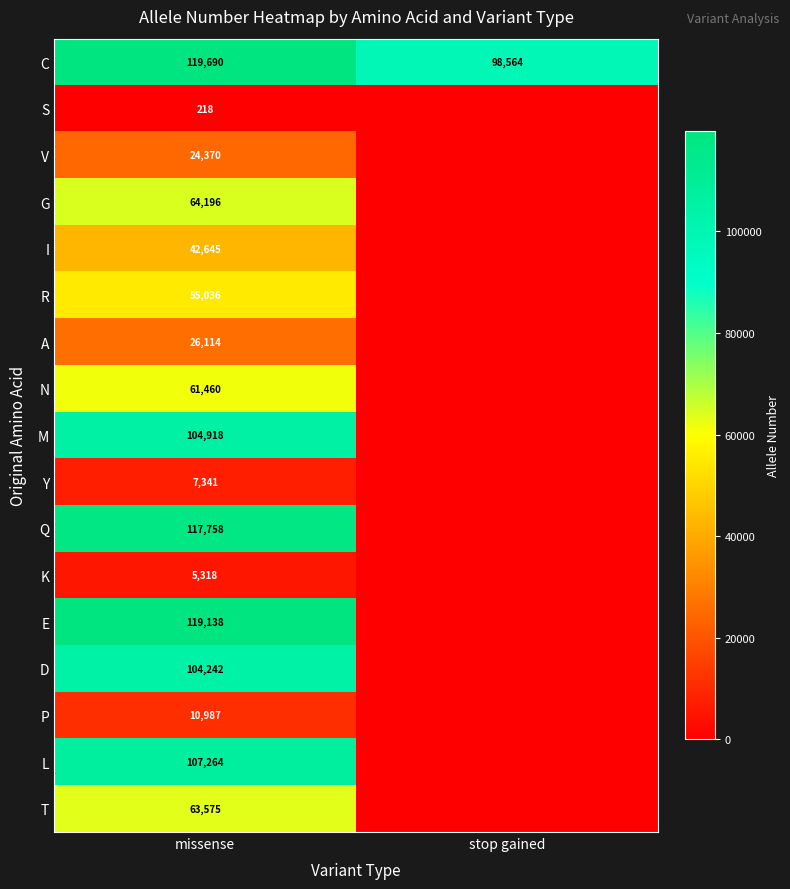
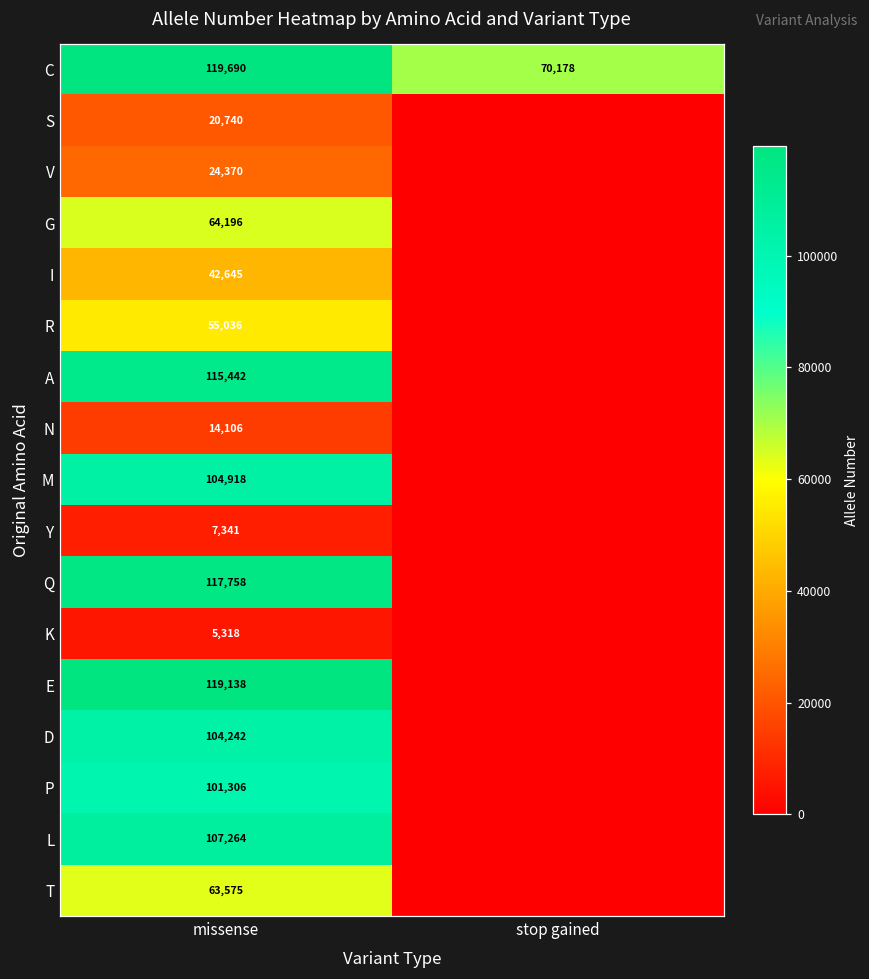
C, stop gained: 98,564 -> 70,178
S, missense: 218 -> 20,740
A, missense: 26,114 -> 115,442
N, missense: 61,460 -> 14,106
P, missense: 10,987 -> 101,306
